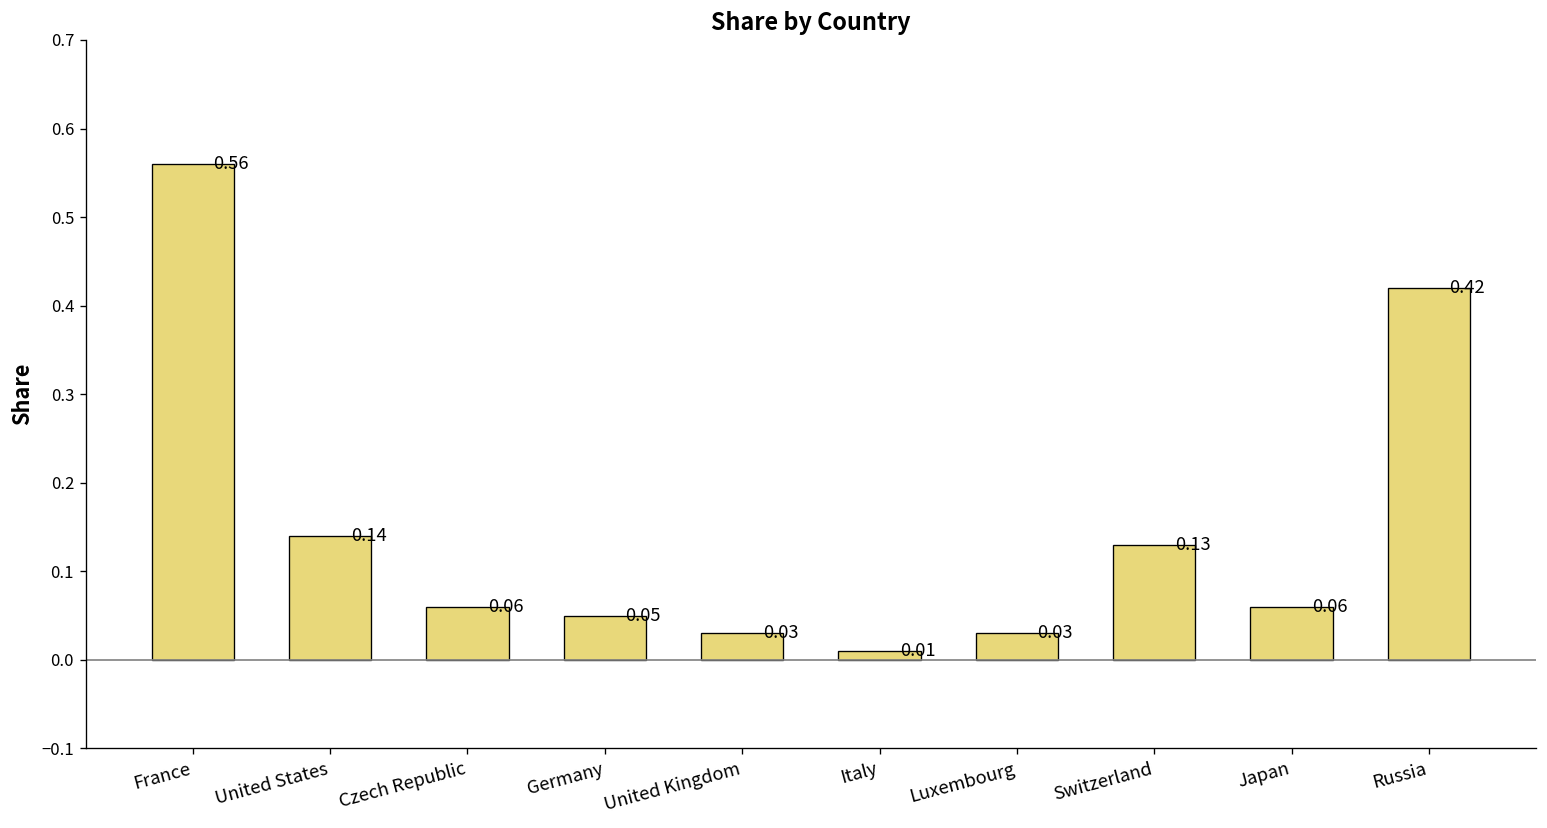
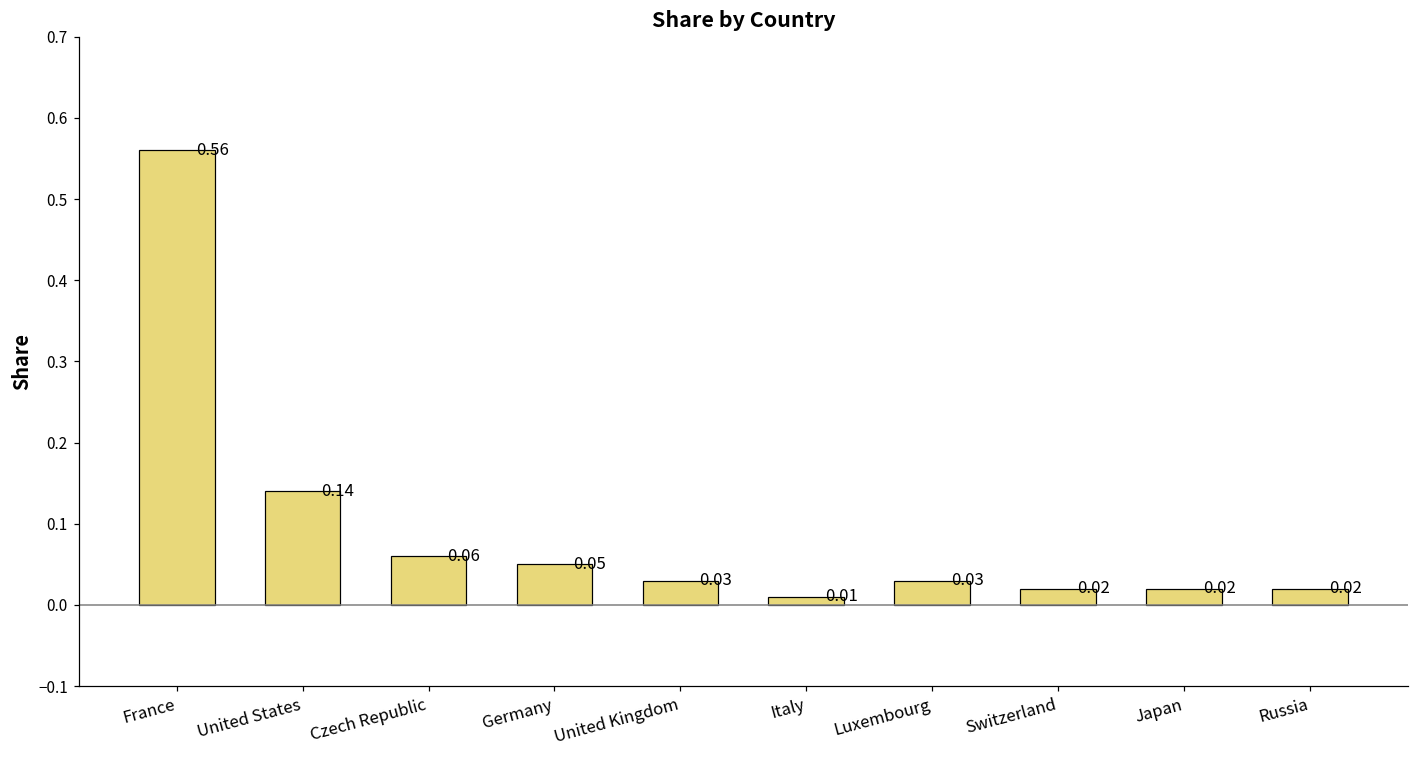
Switzerland: 0.13 -> 0.02
Japan: 0.06 -> 0.02
Russia: 0.42 -> 0.02
